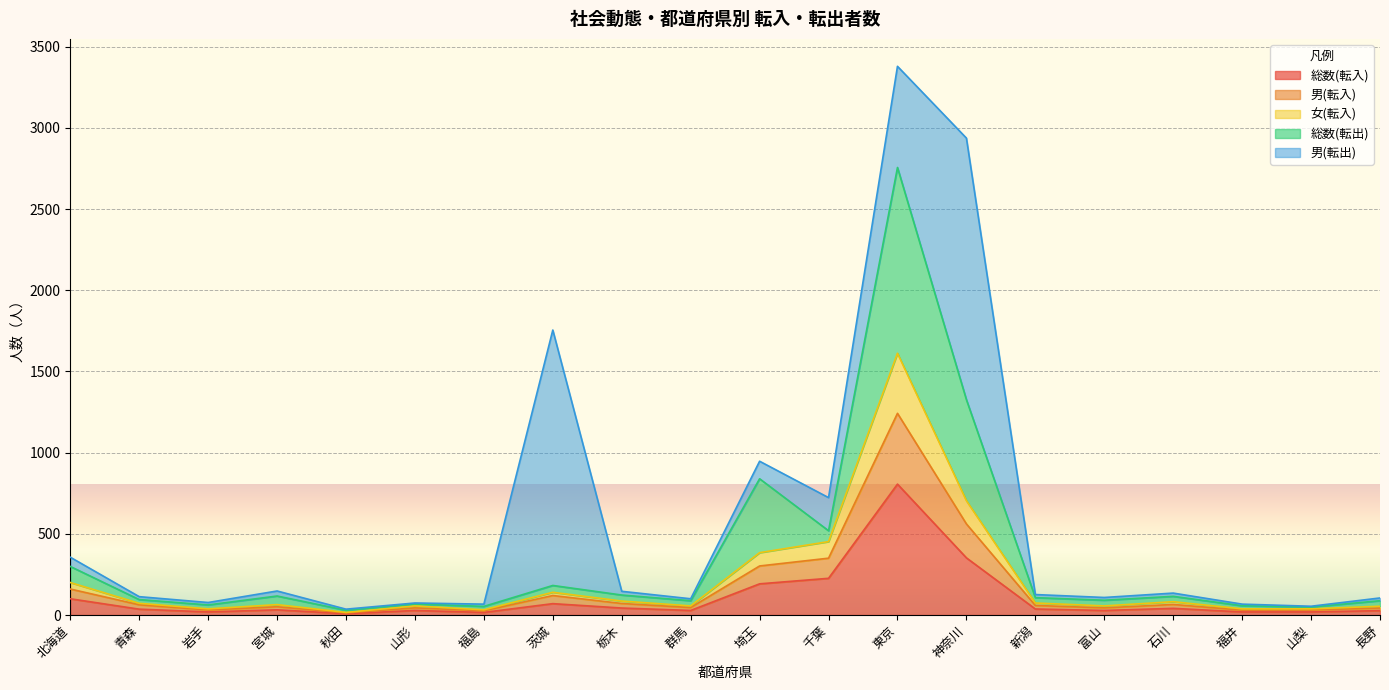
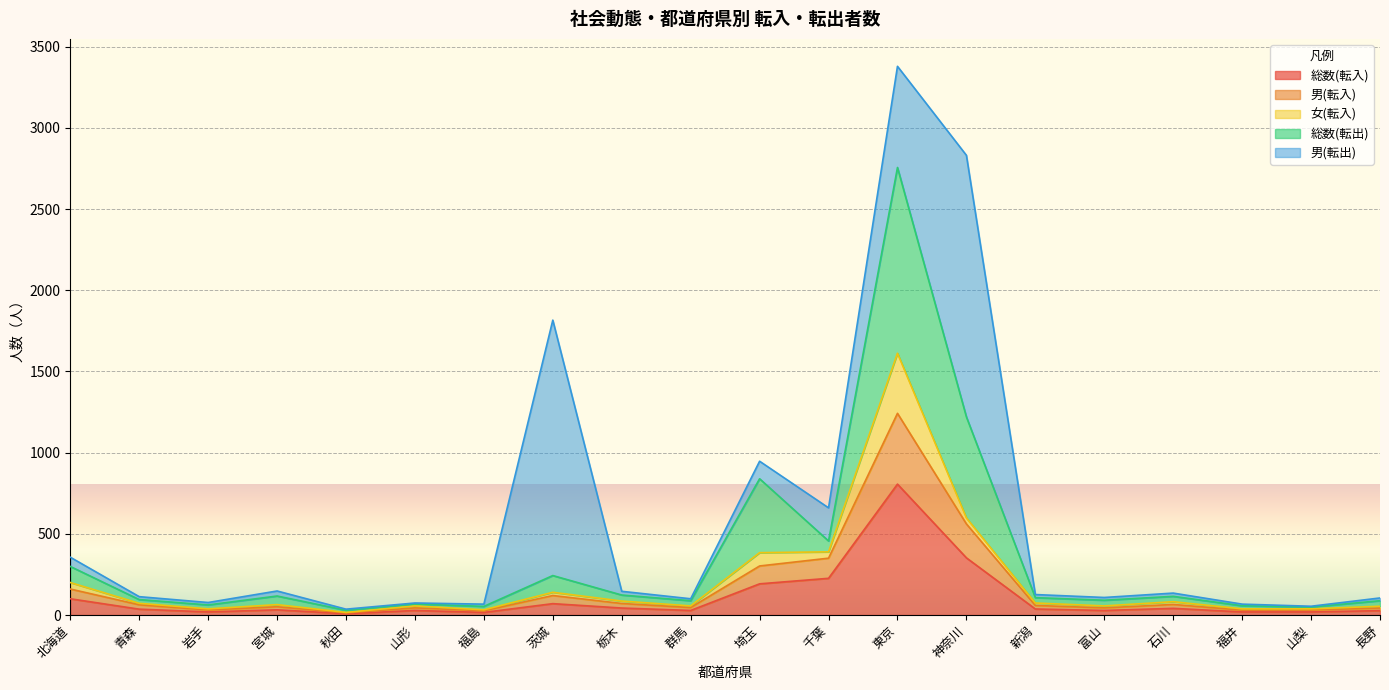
総数(転出), 茨城: 40 -> 100
女(転入), 千葉: 100 -> 40
女(転入), 神奈川: 140 -> 40
